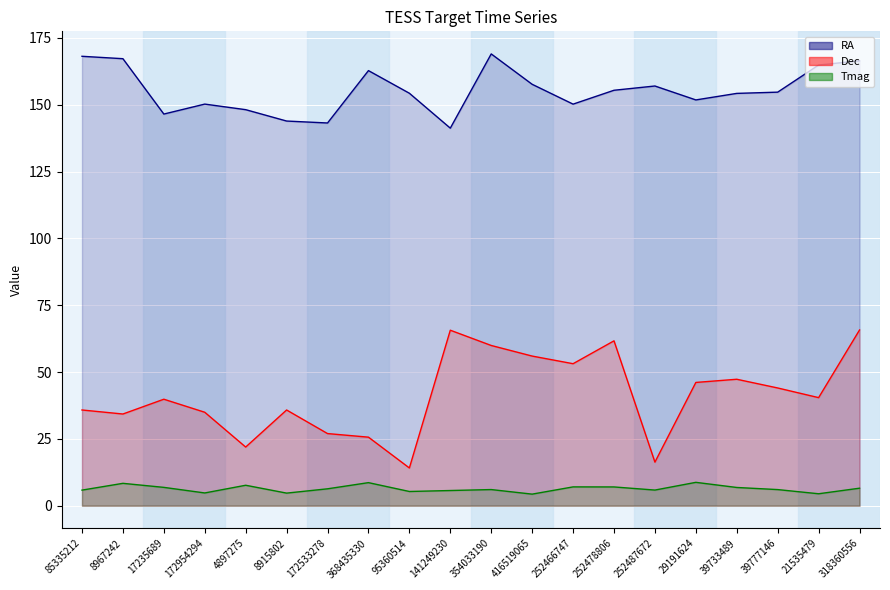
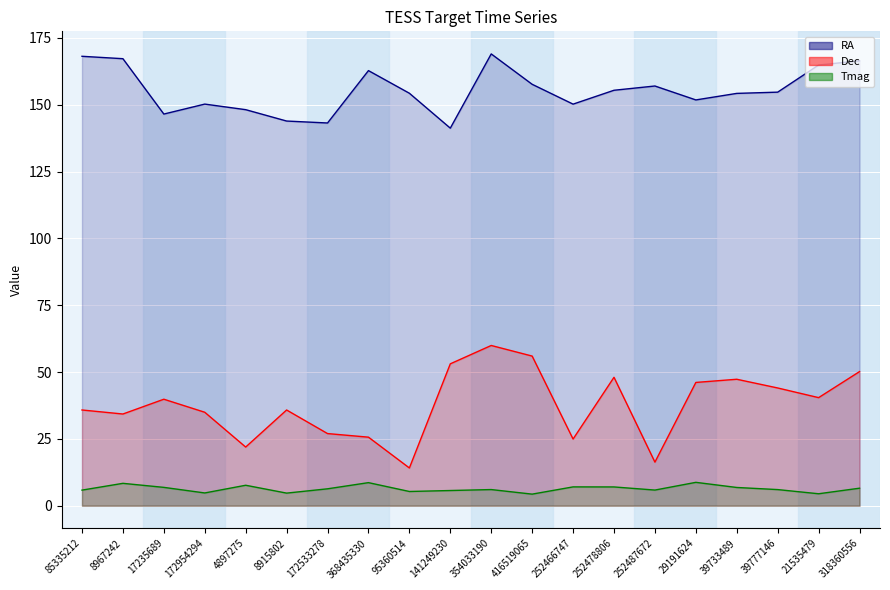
Dec, 141249230: 66 -> 53
Dec, 252466747: 53 -> 25
Dec, 252478806: 62 -> 48
Dec, 318360556: 66 -> 50
